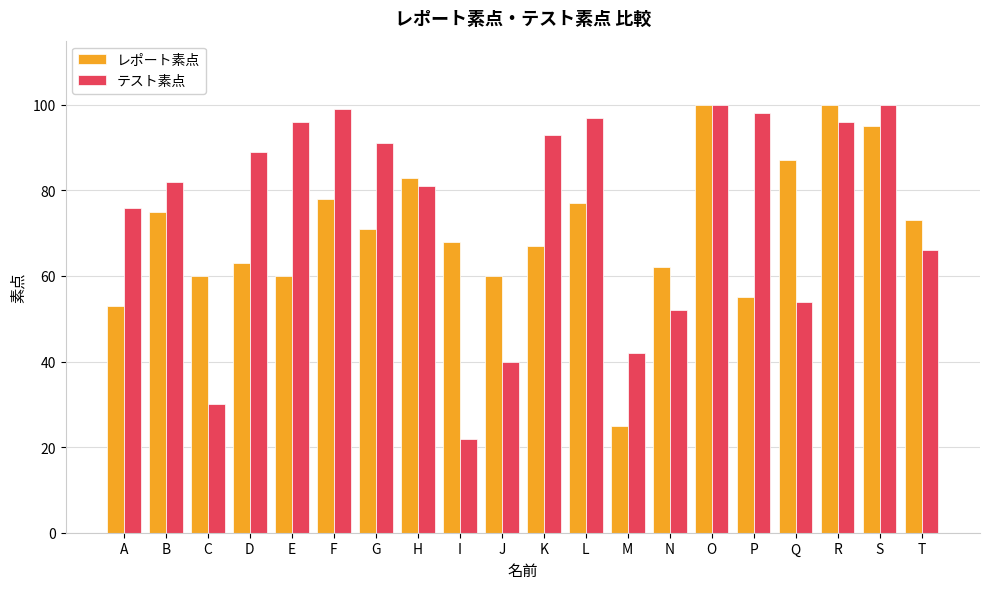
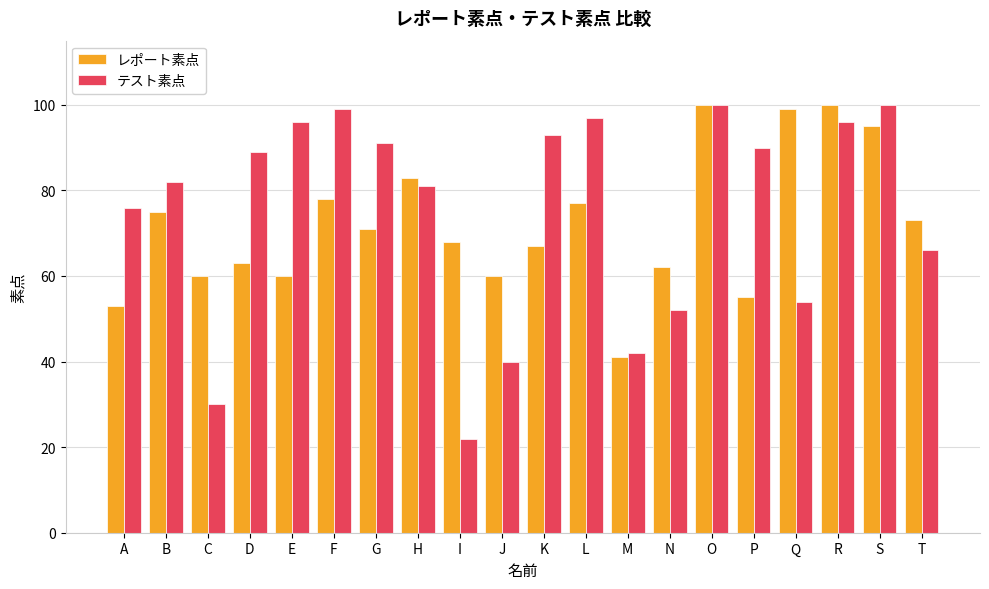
レポート素点, M: 25 -> 41
テスト素点, P: 98 -> 90
レポート素点, Q: 87 -> 99
